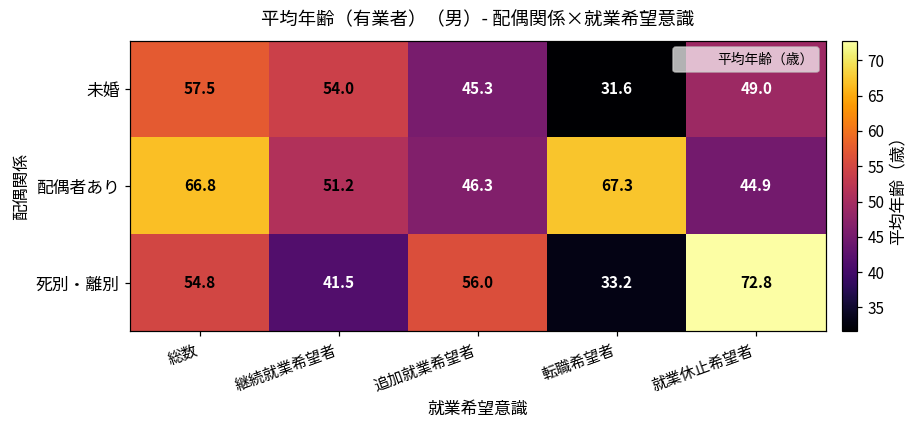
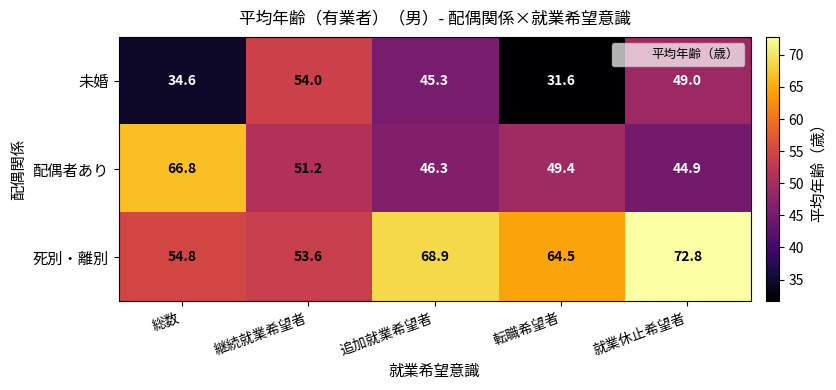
未婚, 総数: 57.5 -> 34.6
配偶者あり, 転職希望者: 67.3 -> 49.4
死別・離別, 継続就業希望者: 41.5 -> 53.6
死別・離別, 追加就業希望者: 56.0 -> 68.9
死別・離別, 転職希望者: 33.2 -> 64.5
